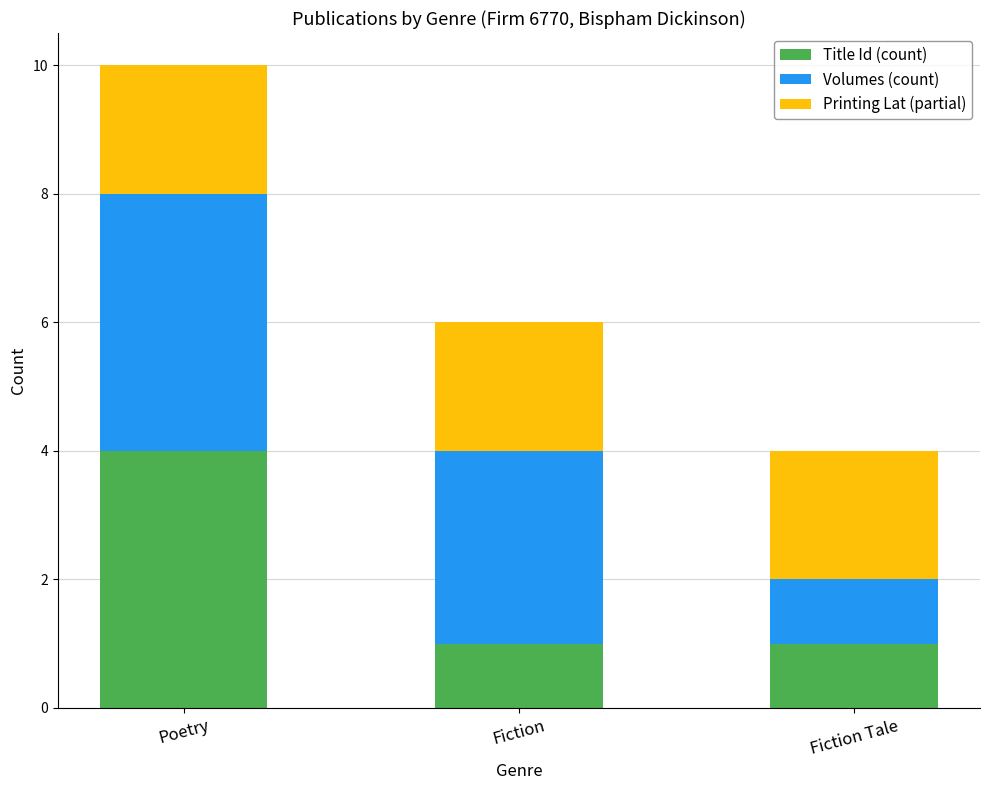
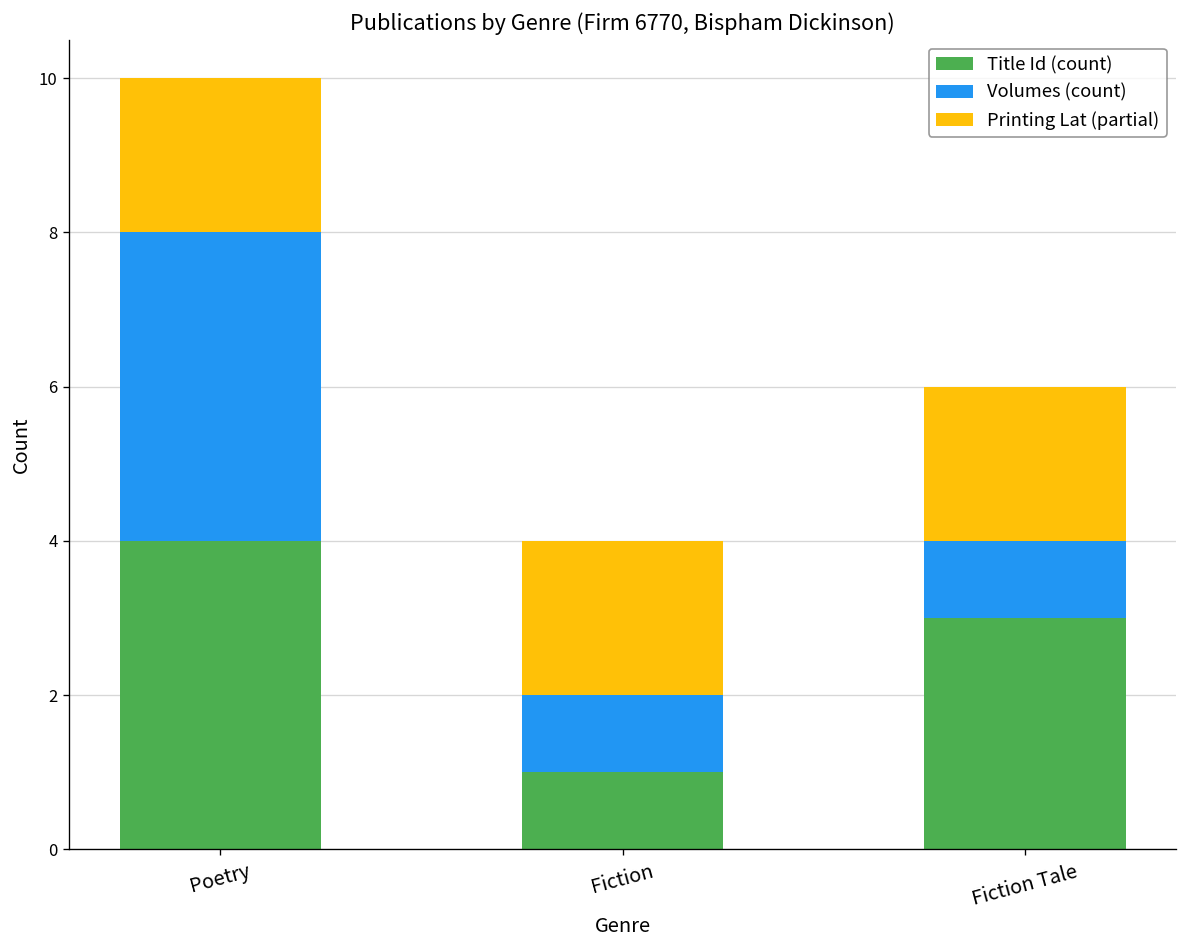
Volumes (count), Fiction: 3 -> 1
Title Id (count), Fiction Tale: 1 -> 3
